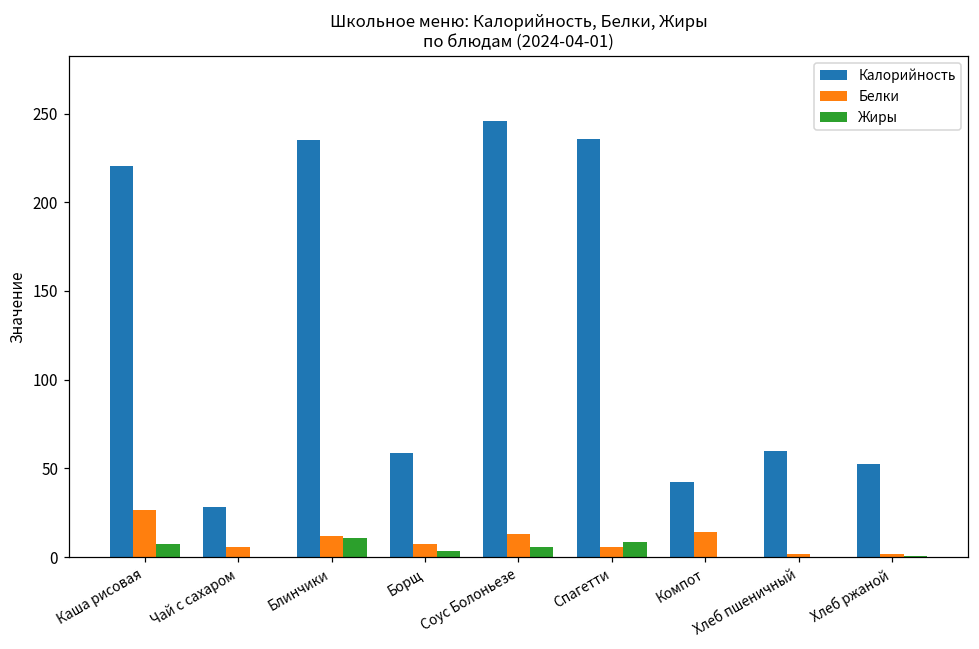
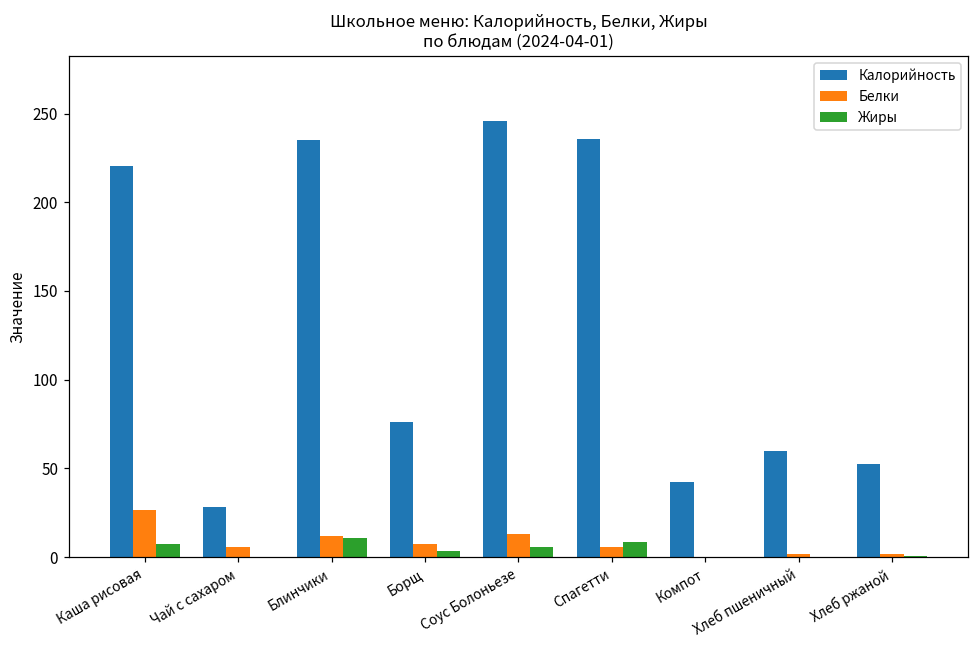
Калорийность, Борщ: 59 -> 76
Белки, Компот: 14 -> 0
